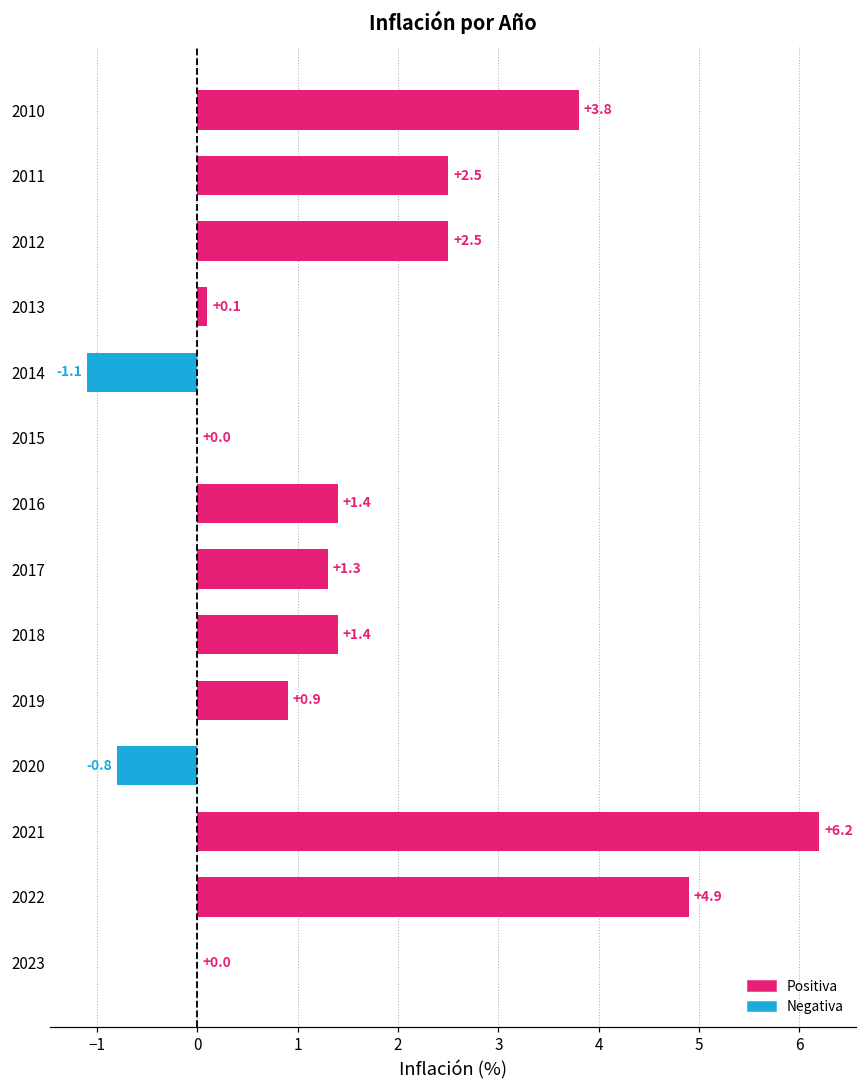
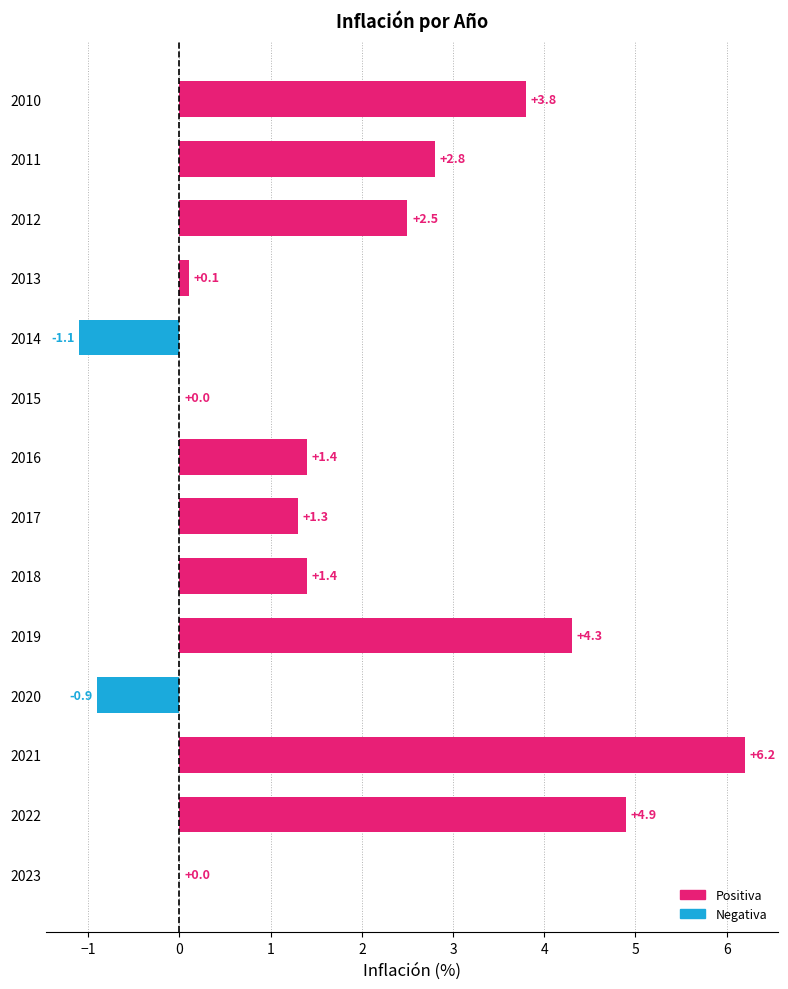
2011: +2.5 -> +2.8
2019: +0.9 -> +4.3
2020: -0.8 -> -0.9
